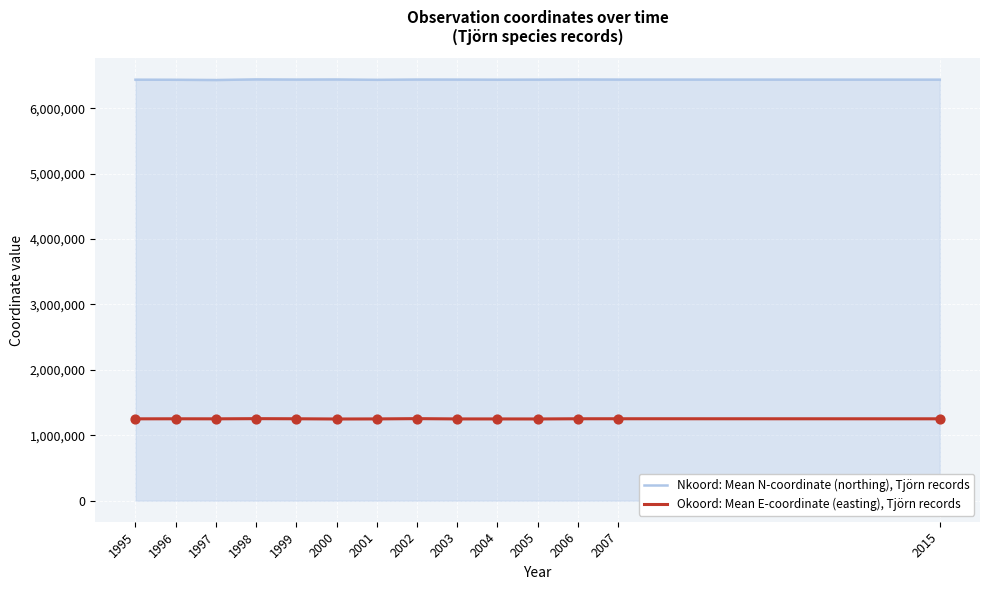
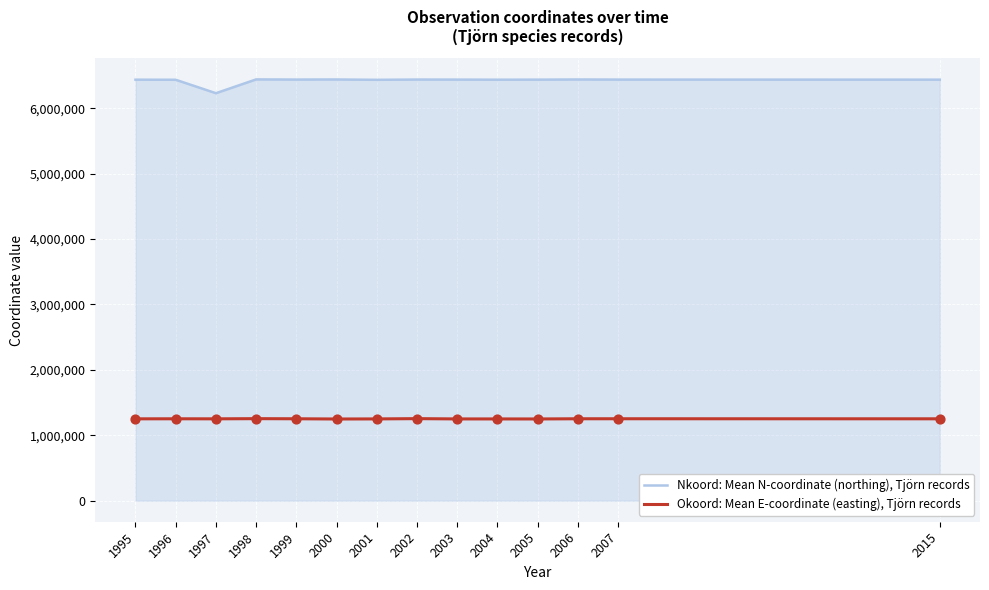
Nkoord: Mean N-coordinate (northing), Tjörn records, 1997: 6,400,000 -> 6,200,000
